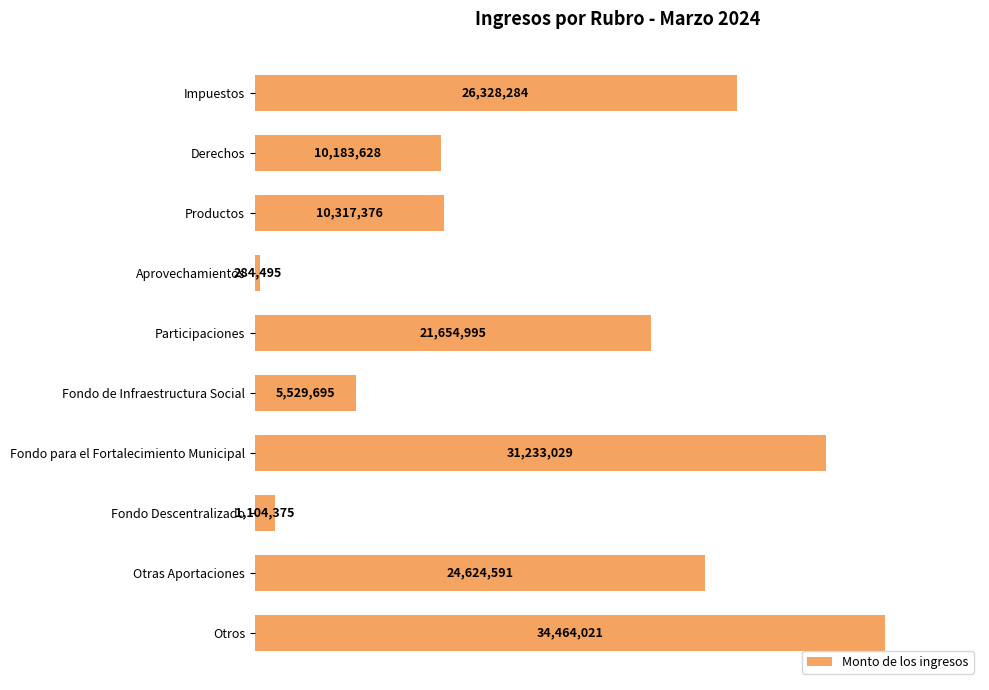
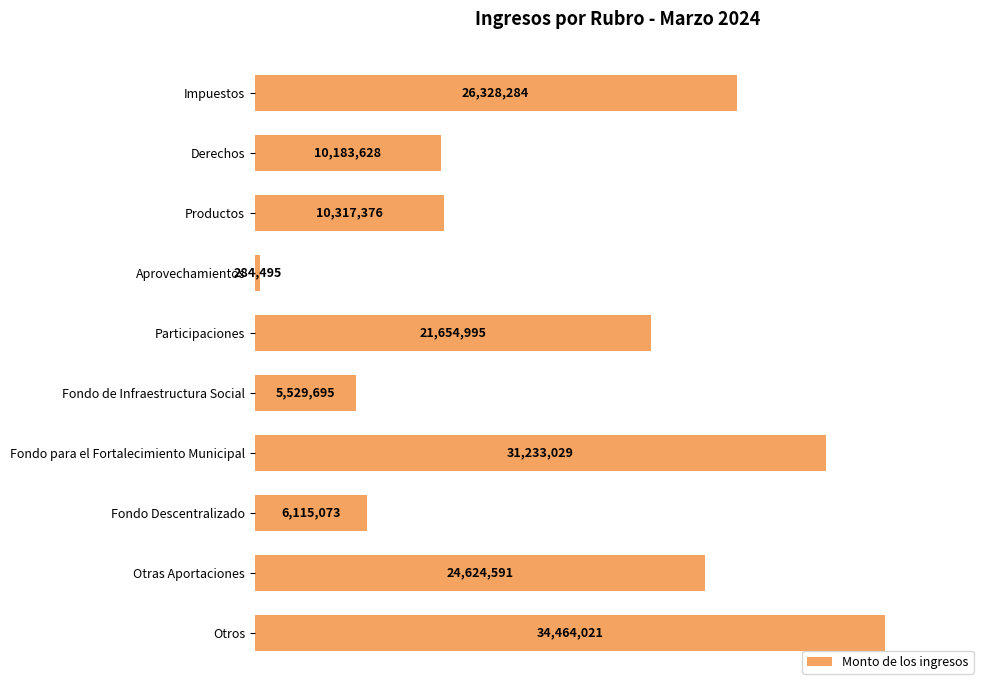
Fondo Descentralizado: 1,104,375 -> 6,115,073
